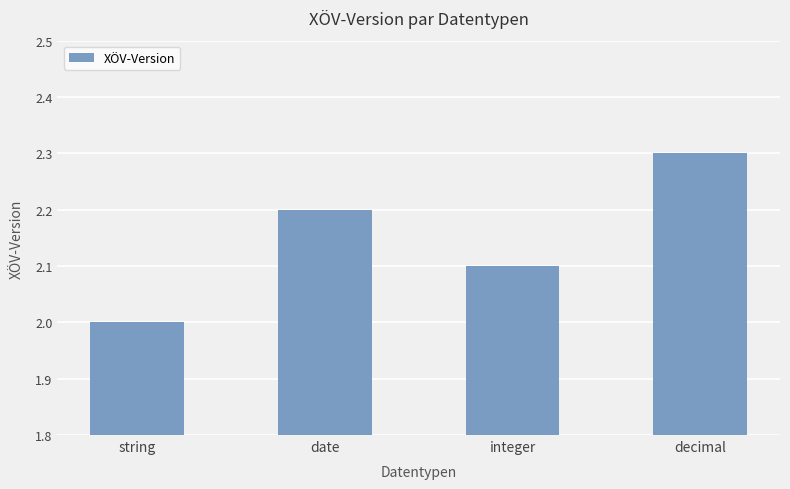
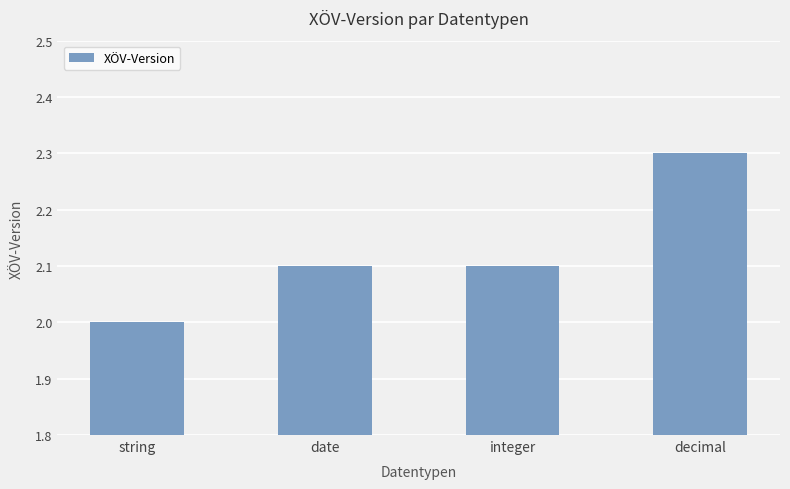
date: 2.2 -> 2.1
